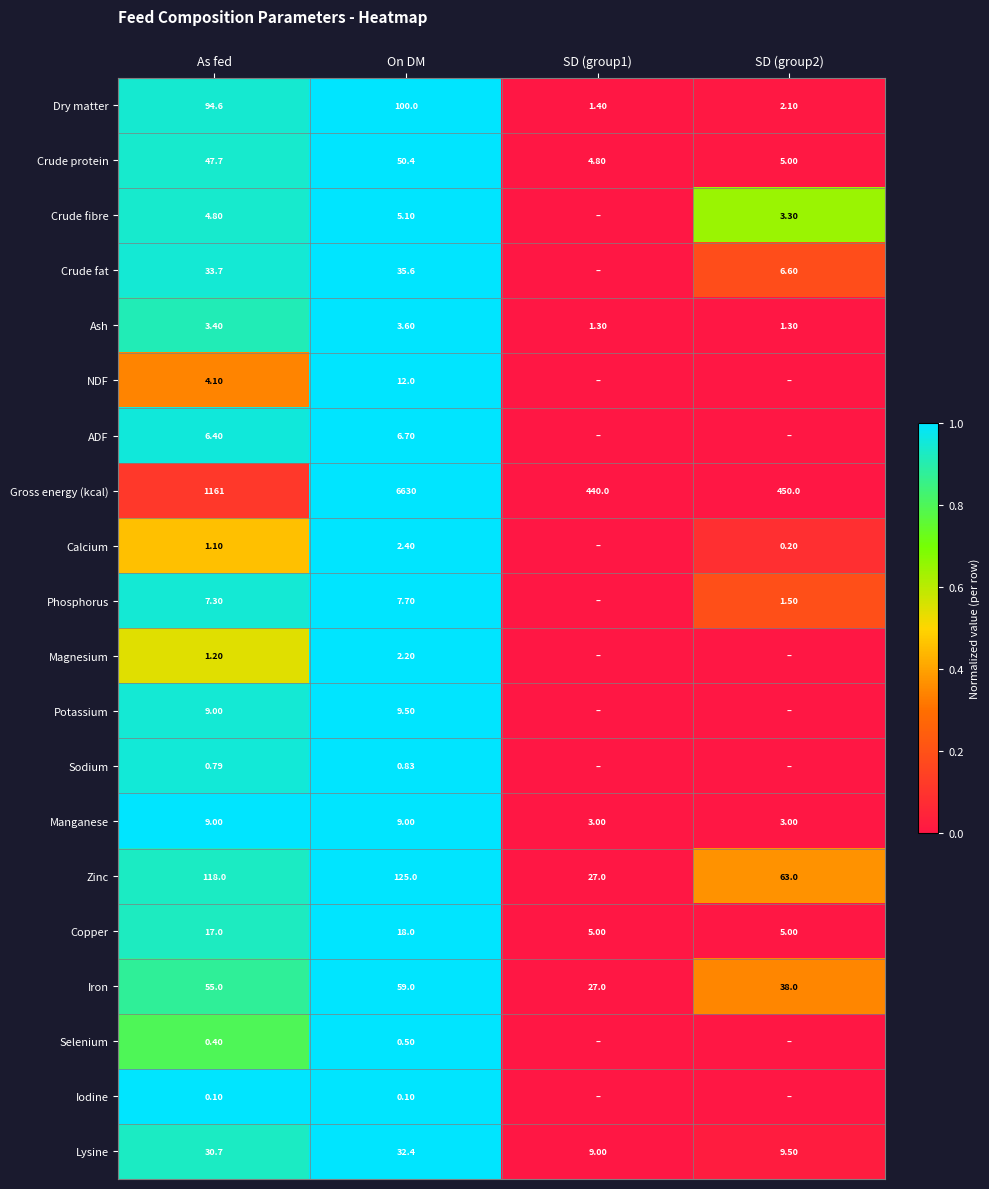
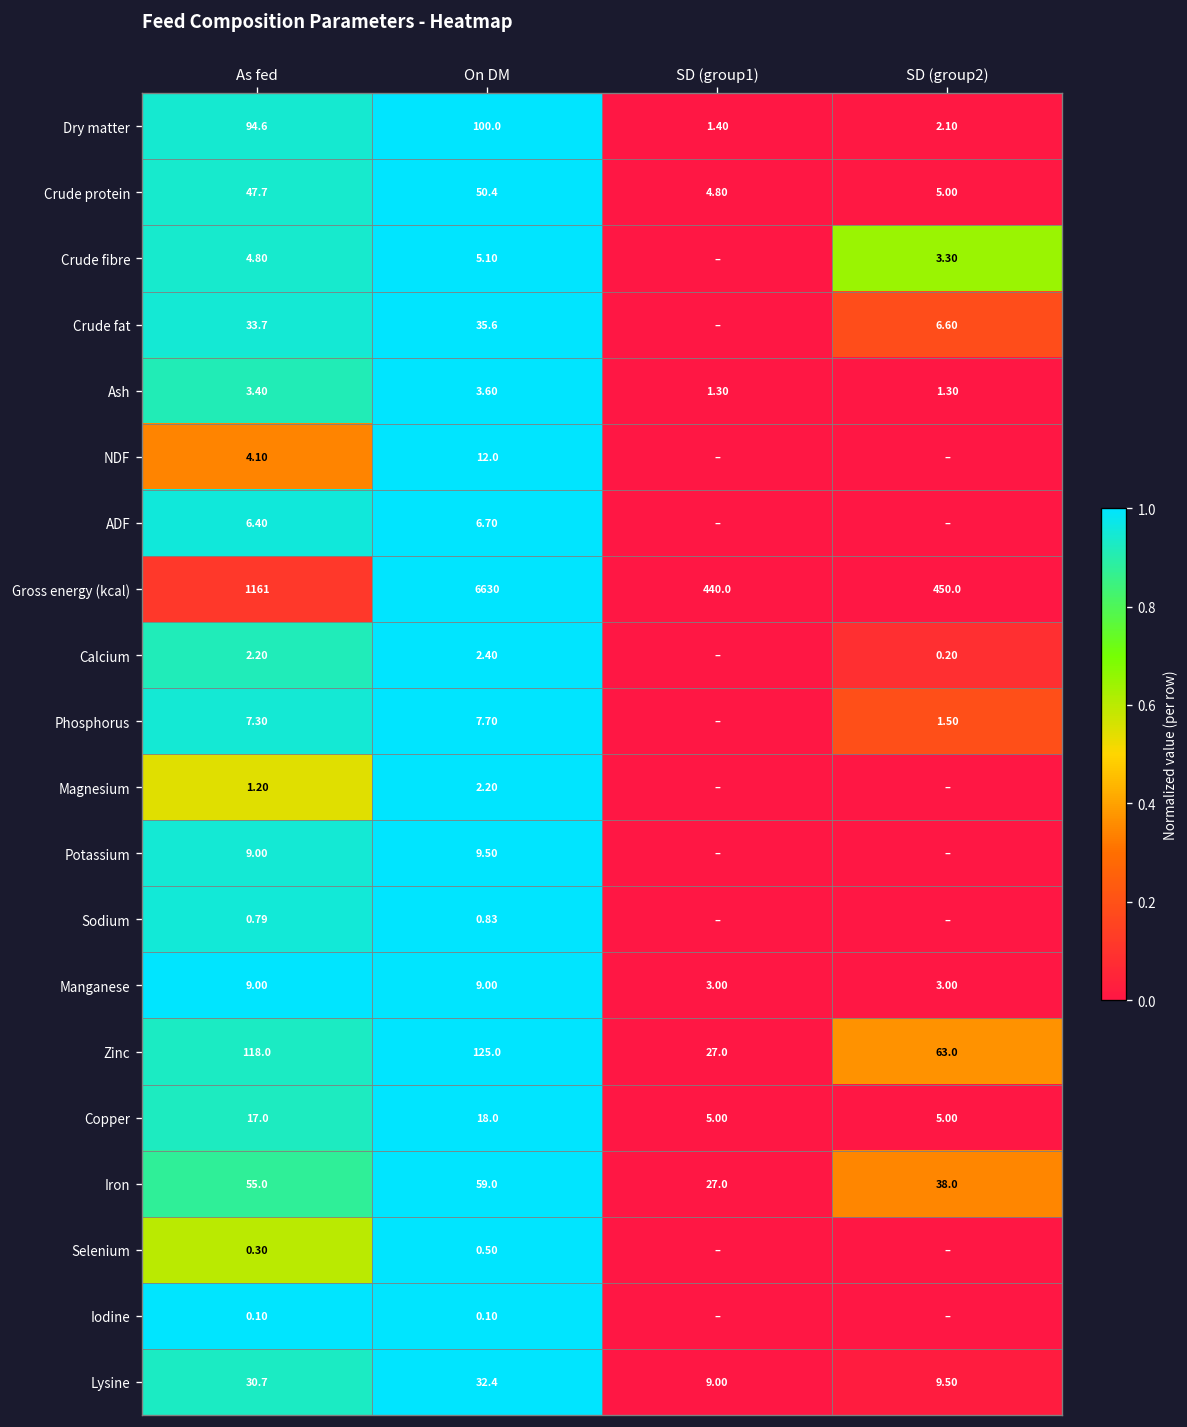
Calcium, As fed: 1.10 -> 2.20
Selenium, As fed: 0.40 -> 0.30
